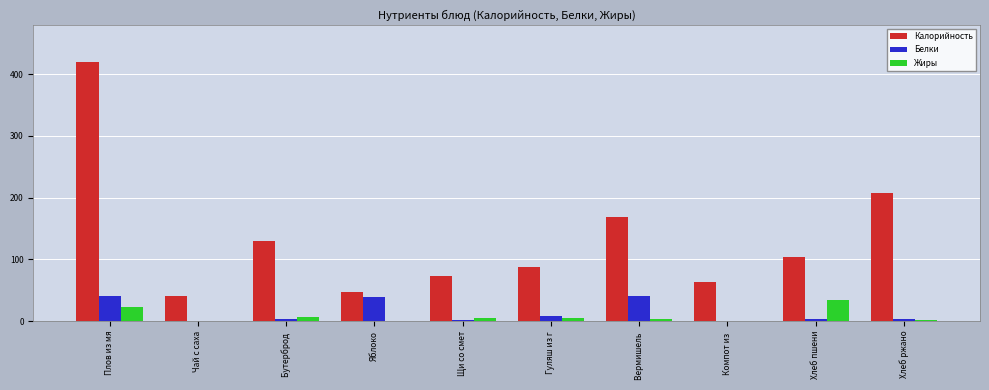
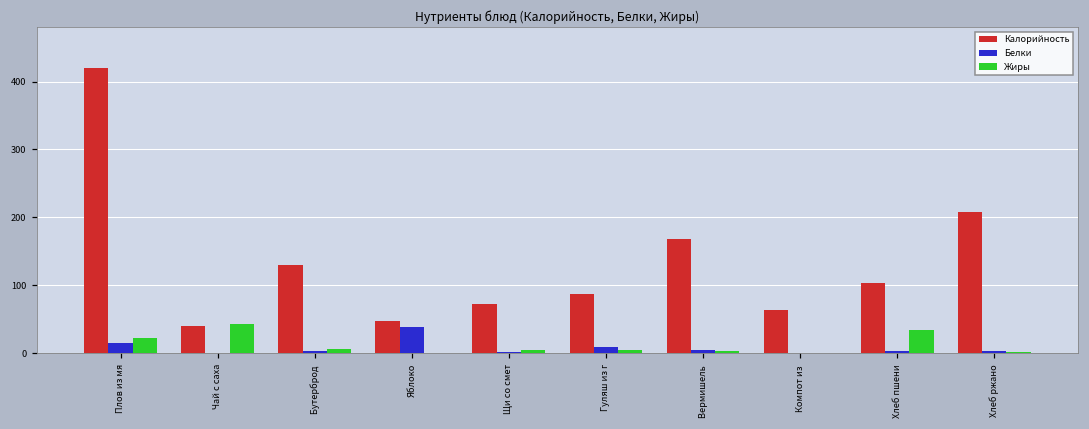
Белки, Плов из мя: 40 -> 20
Жиры, Чай с саха: 0 -> 40
Белки, Вермишель: 40 -> 0
